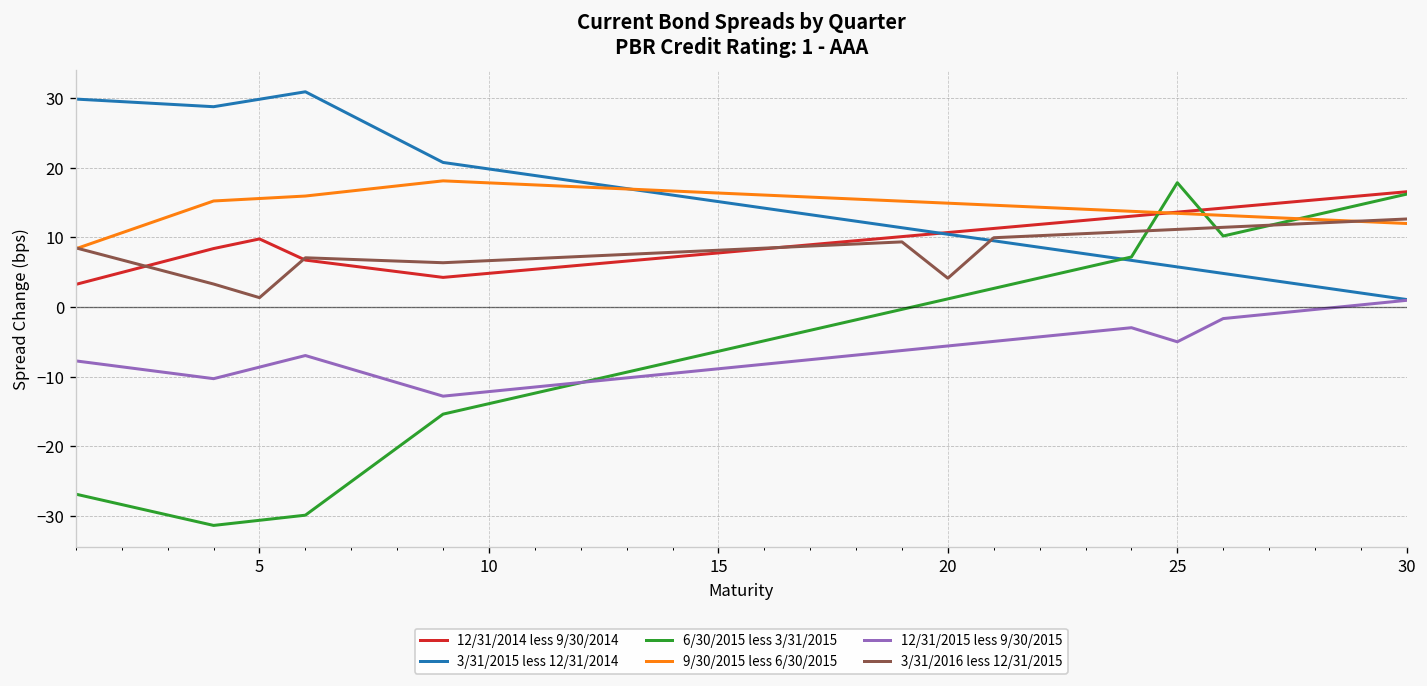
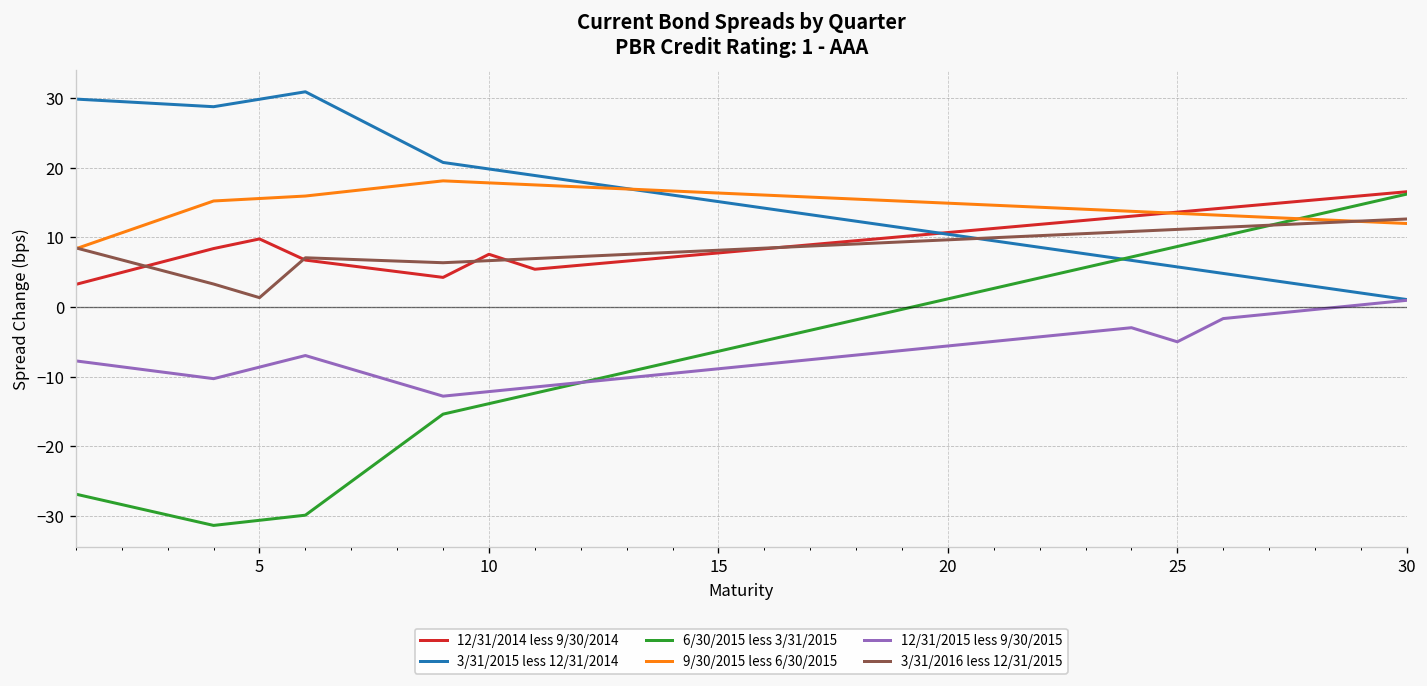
12/31/2014 less 9/30/2014, 10: 5 -> 8
3/31/2016 less 12/31/2015, 20: 4 -> 10
6/30/2015 less 3/31/2015, 25: 18 -> 9
